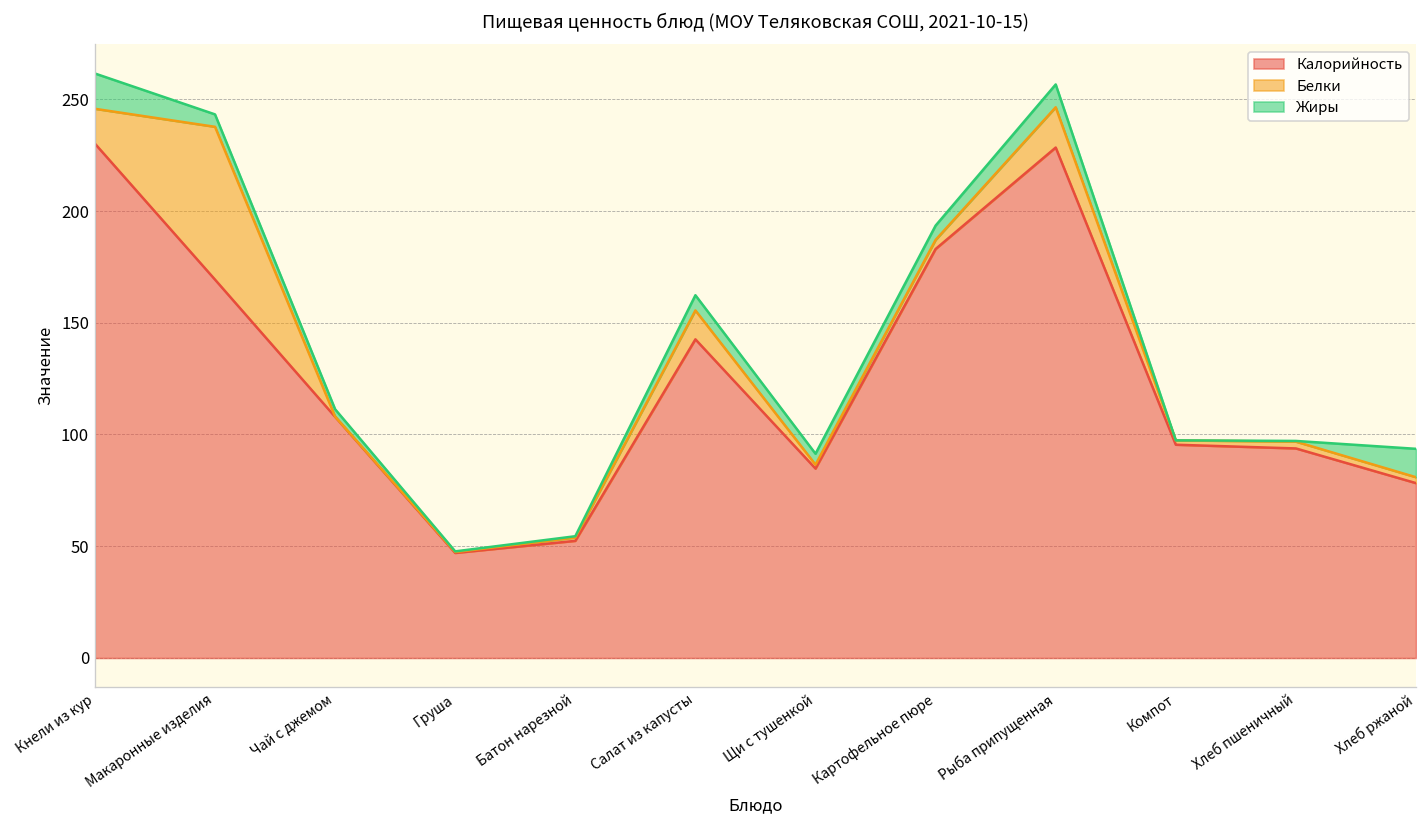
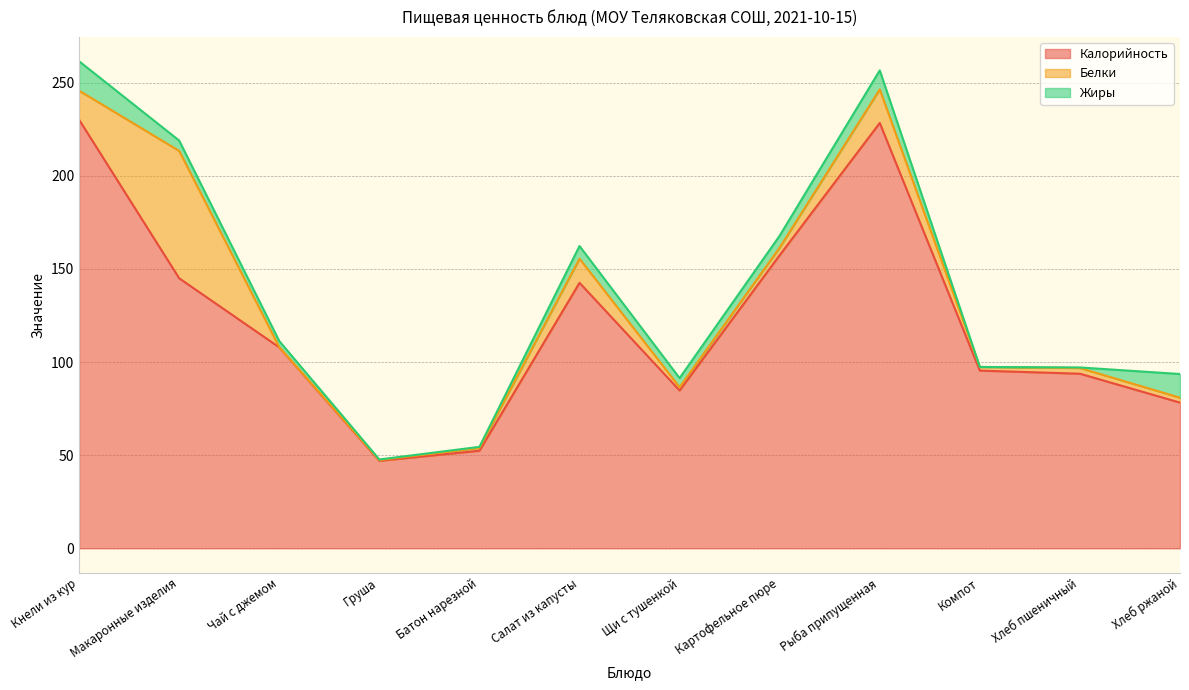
Калорийность, Макаронные изделия: 169 -> 145
Калорийность, Картофельное пюре: 183 -> 157
